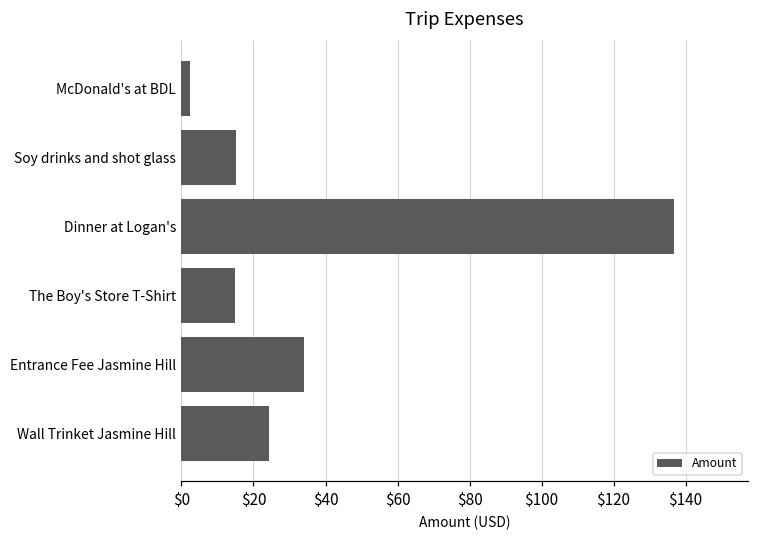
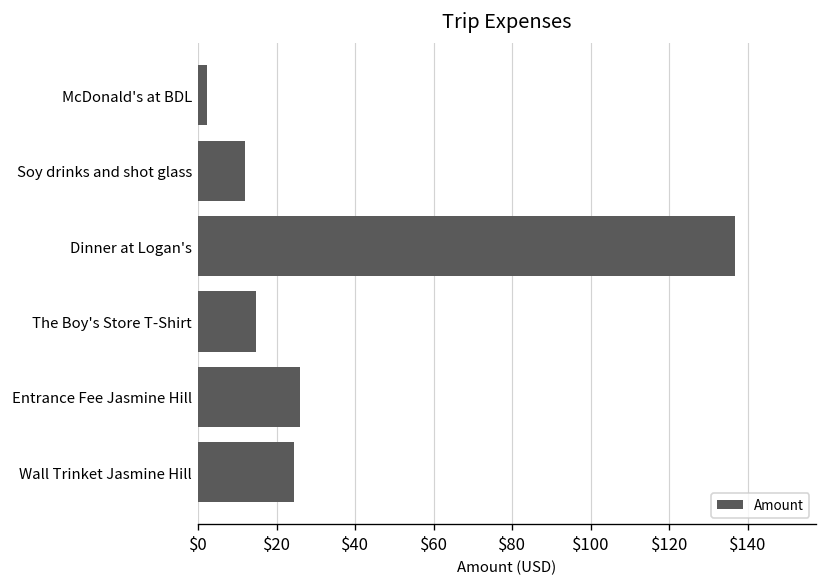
Soy drinks and shot glass: $15 -> $12
Entrance Fee Jasmine Hill: $34 -> $26
